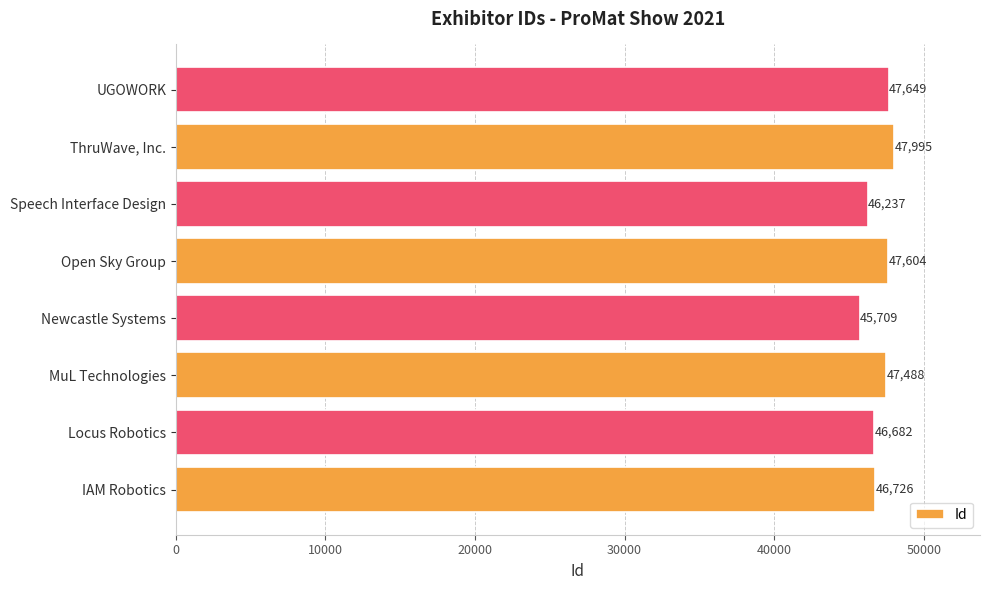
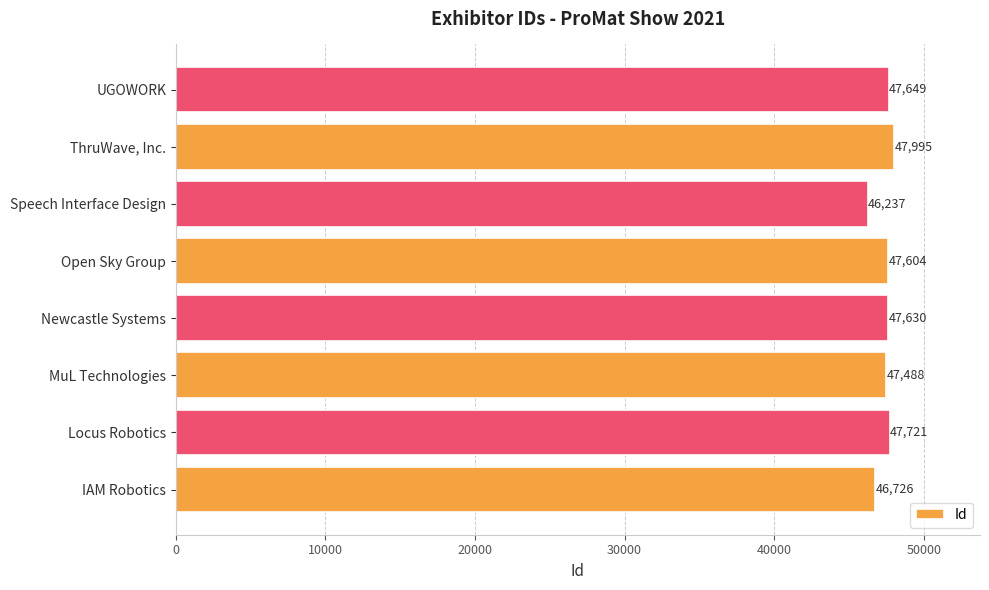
Newcastle Systems: 45,709 -> 47,630
Locus Robotics: 46,682 -> 47,721
